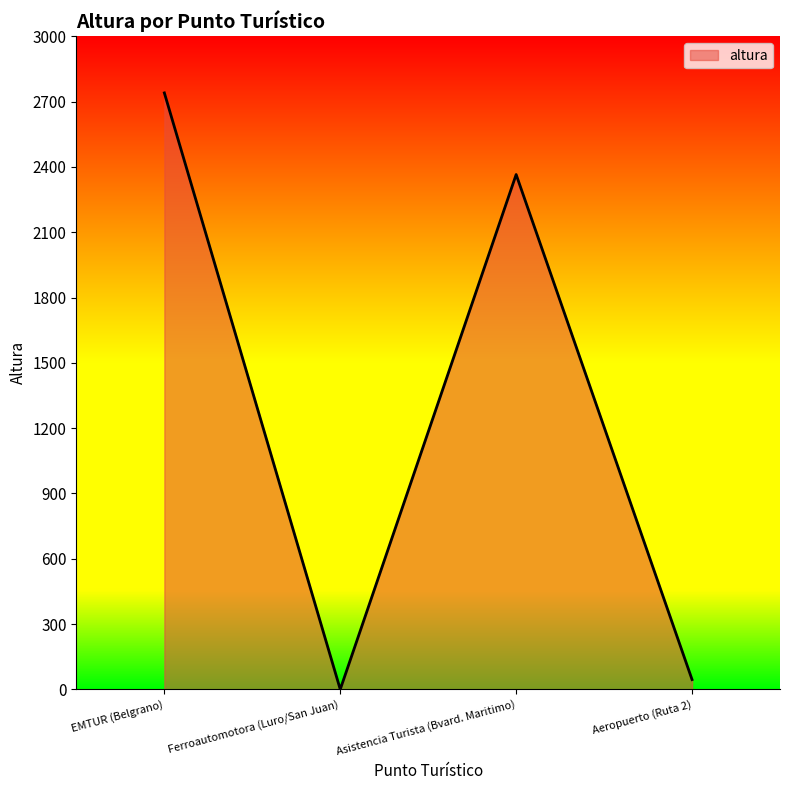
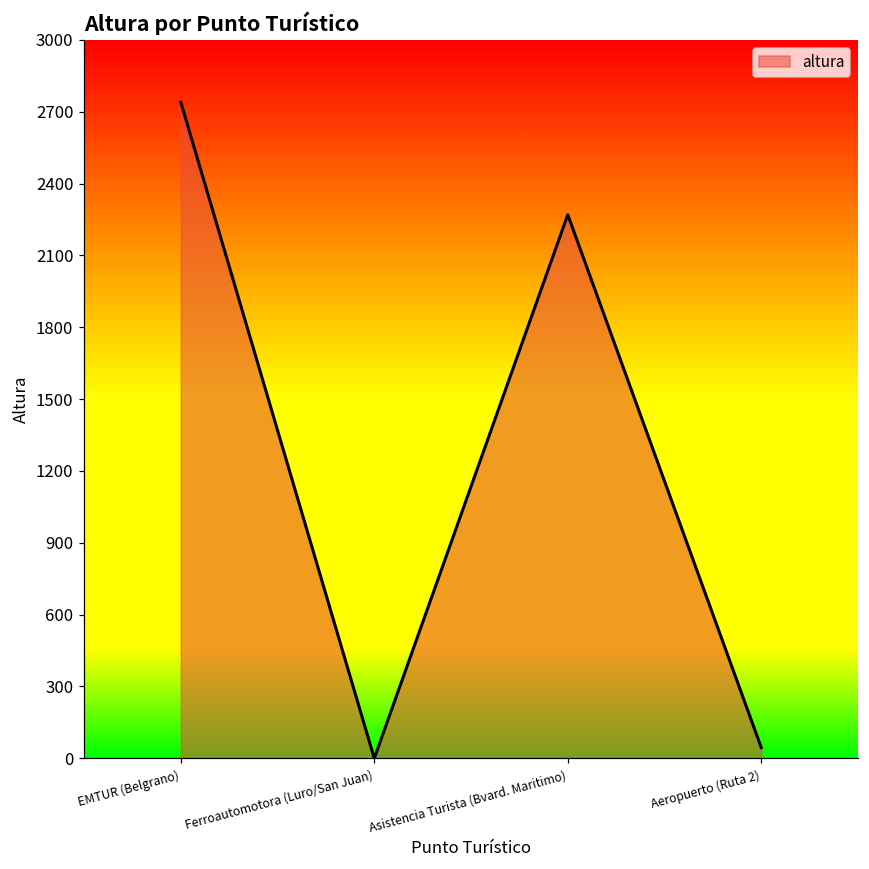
Asistencia Turista (Bvard. Maritimo): 2370 -> 2270
